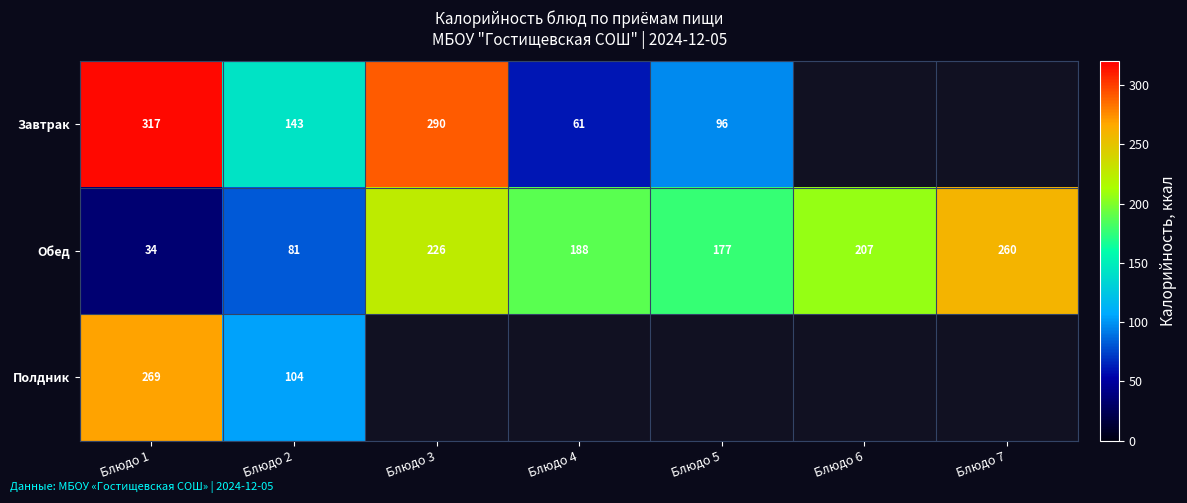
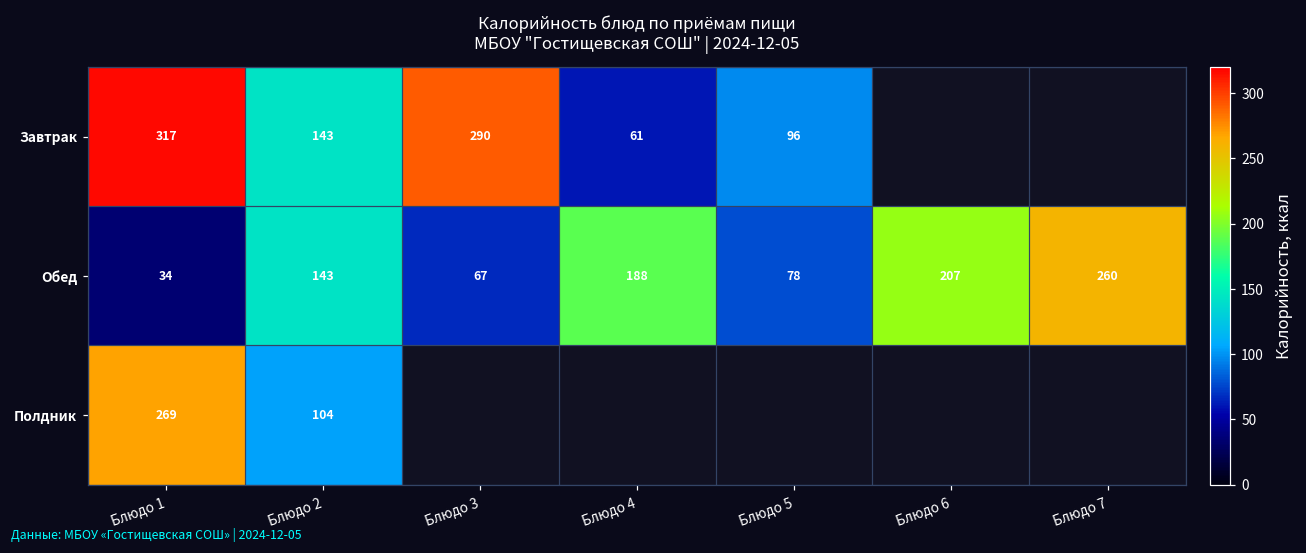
Обед, Блюдо 2: 81 -> 143
Обед, Блюдо 3: 226 -> 67
Обед, Блюдо 5: 177 -> 78
